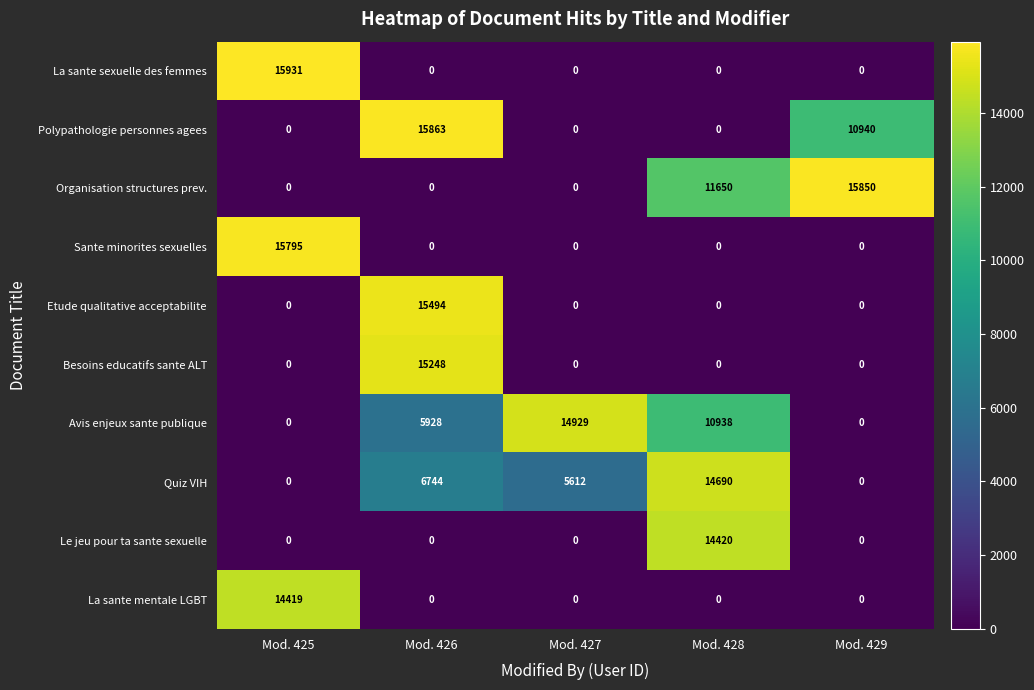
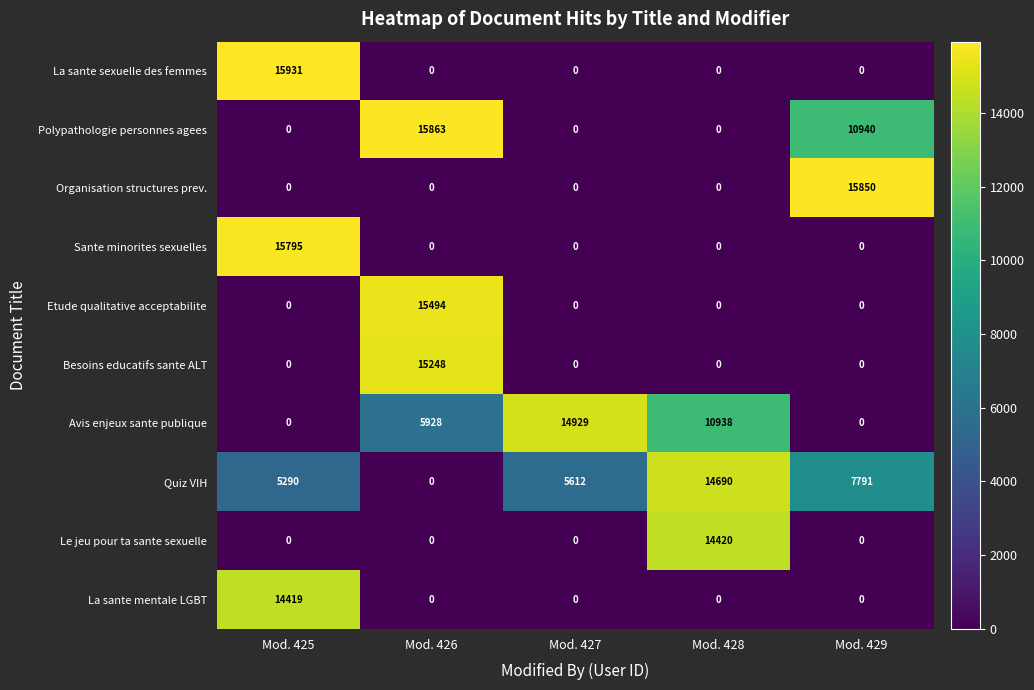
Organisation structures prev., Mod. 428: 11650 -> 0
Quiz VIH, Mod. 425: 0 -> 5290
Quiz VIH, Mod. 426: 6744 -> 0
Quiz VIH, Mod. 429: 0 -> 7791
